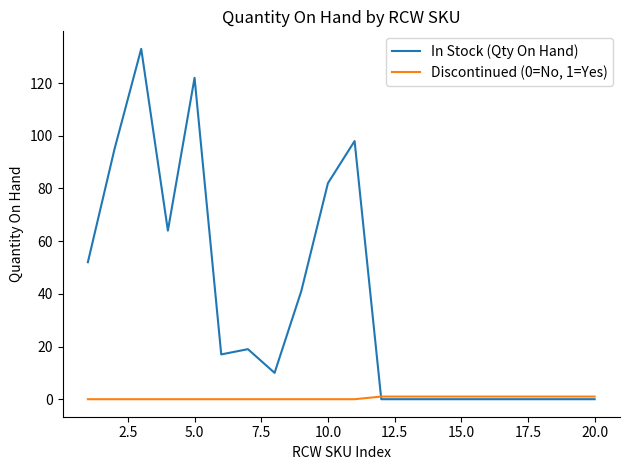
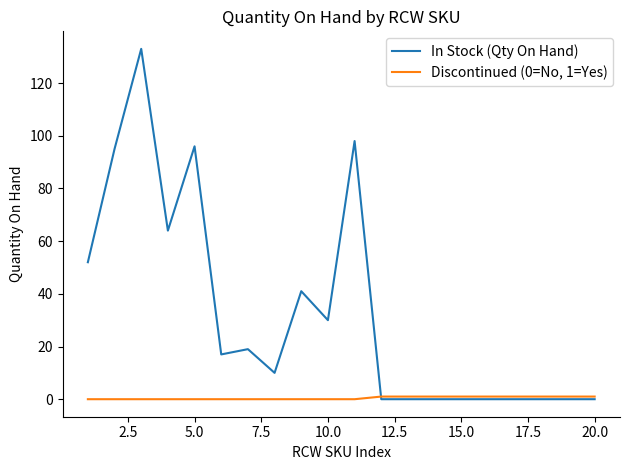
In Stock (Qty On Hand), 5.0: 122 -> 96
In Stock (Qty On Hand), 10.0: 82 -> 30
